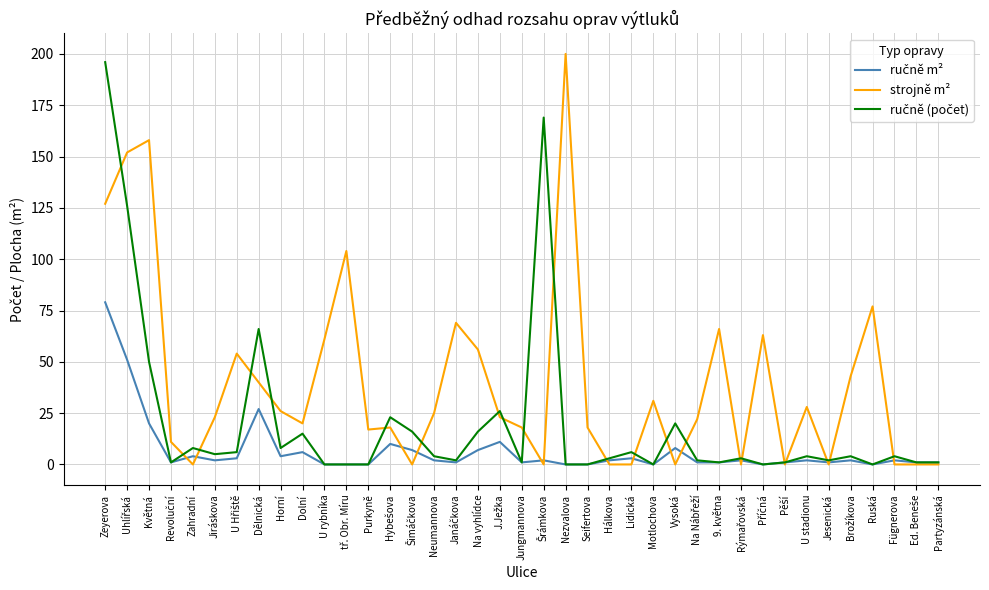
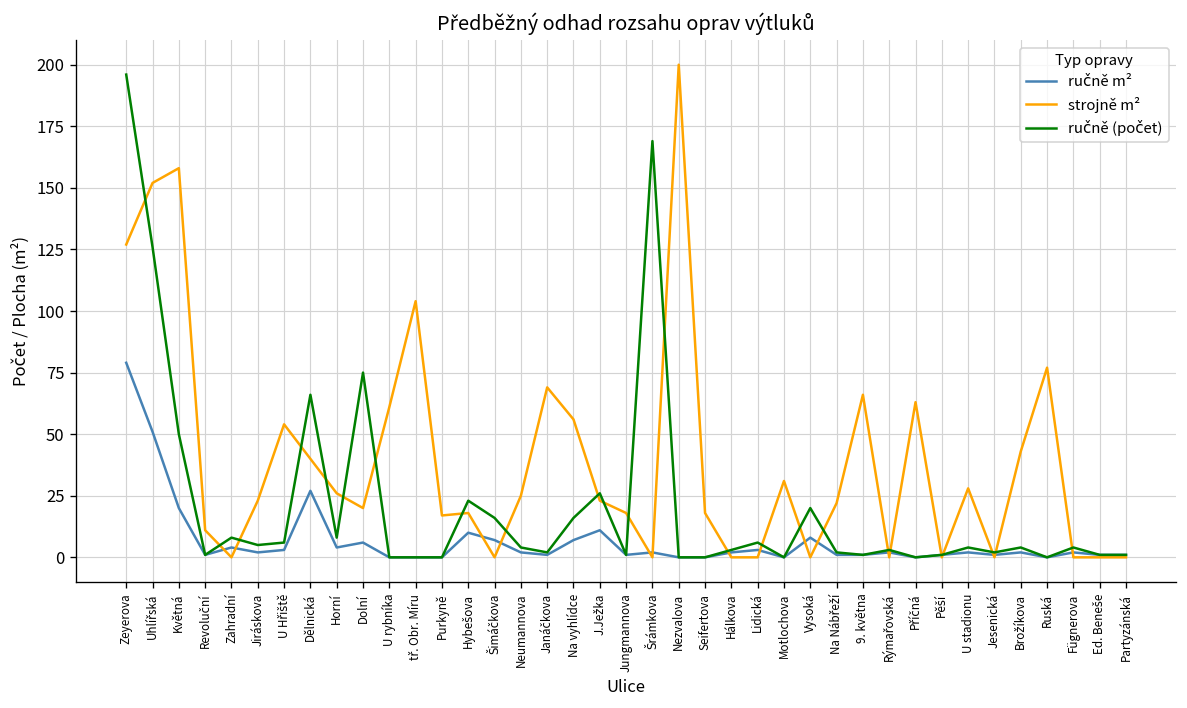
ručně (počet), Dolní: 15 -> 75
